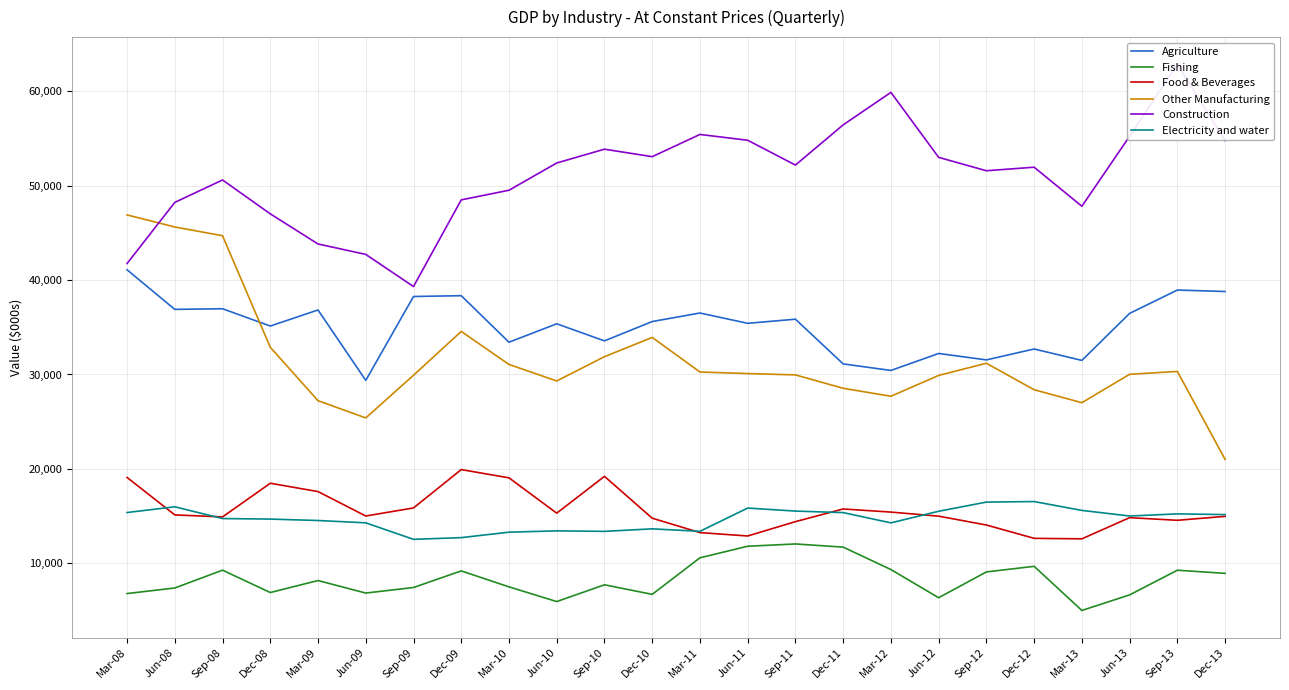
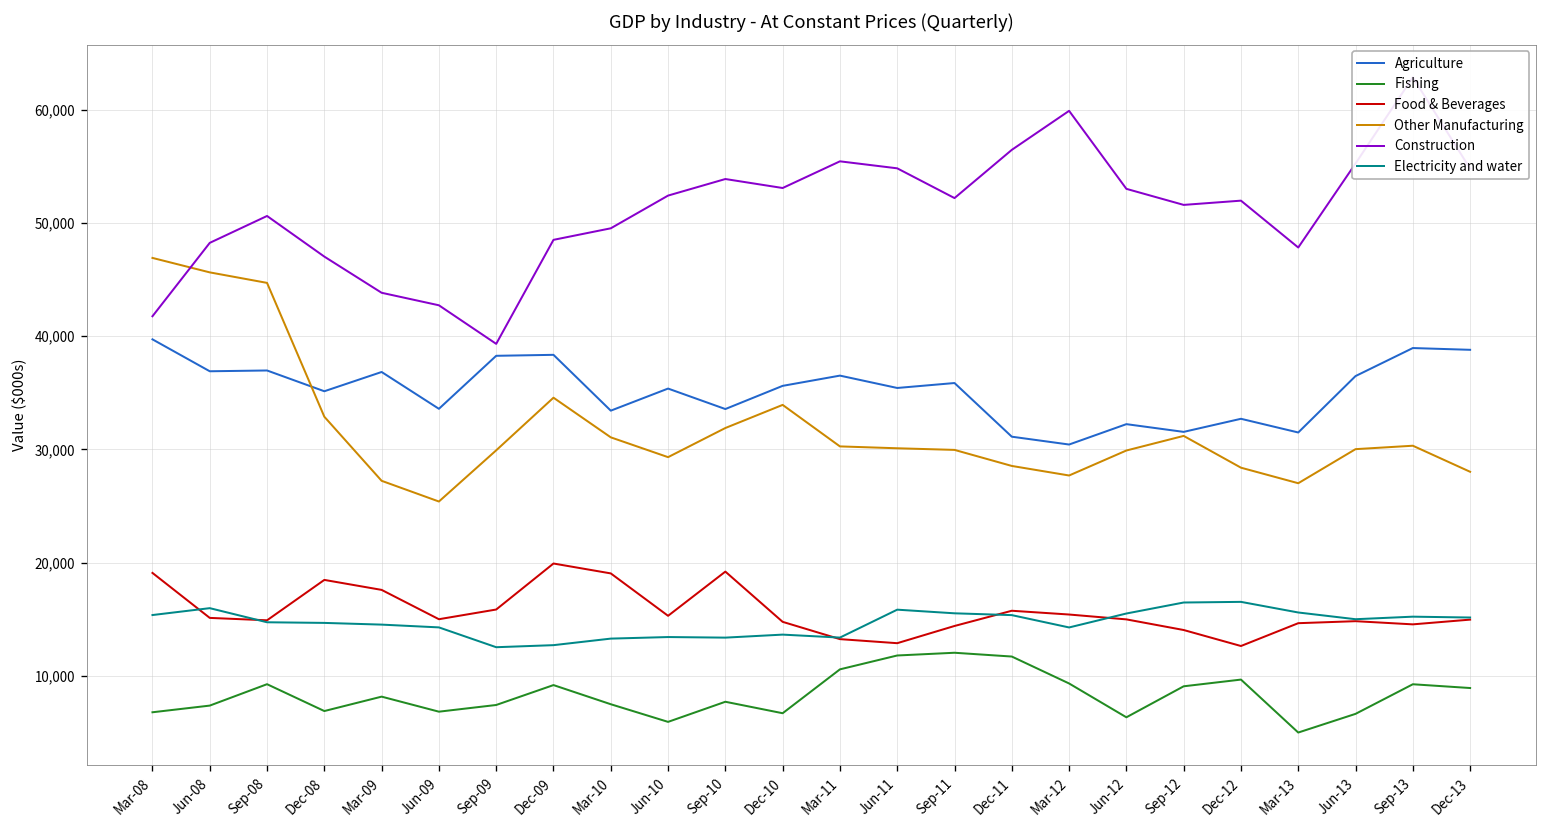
Agriculture, Mar-08: 41,000 -> 40,000
Agriculture, Jun-09: 29,000 -> 34,000
Food & Beverages, Mar-13: 13,000 -> 15,000
Other Manufacturing, Dec-13: 21,000 -> 28,000
